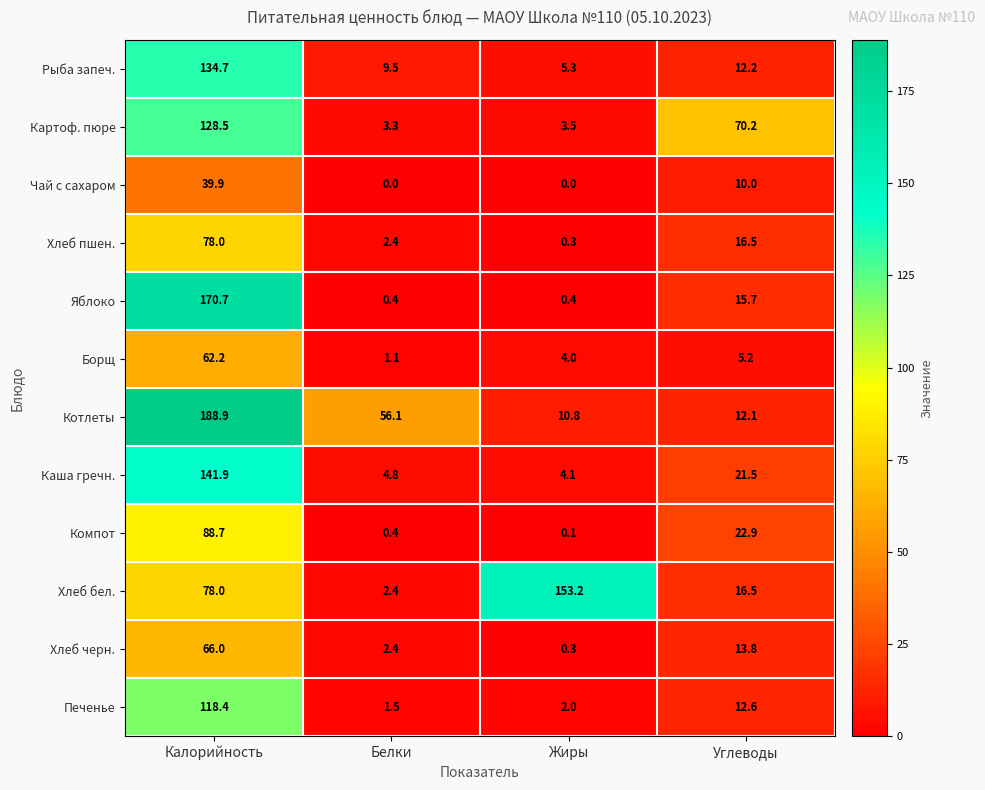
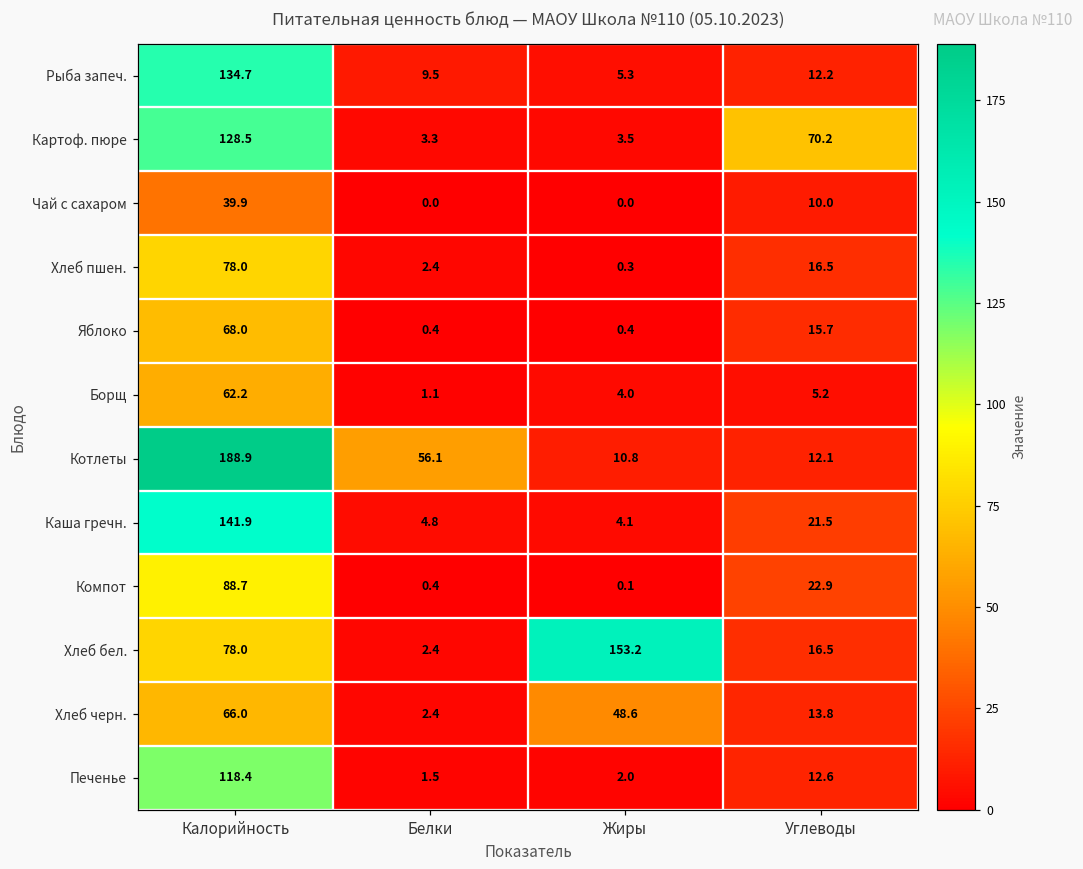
Яблоко, Калорийность: 170.7 -> 68.0
Хлеб черн., Жиры: 0.3 -> 48.6
